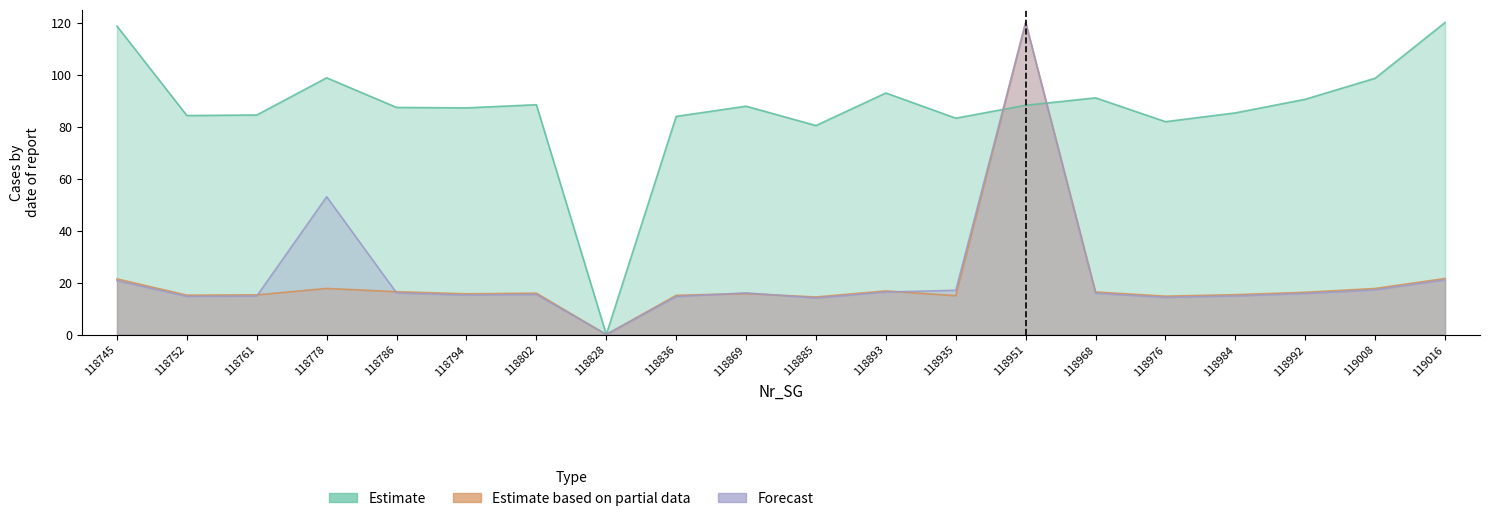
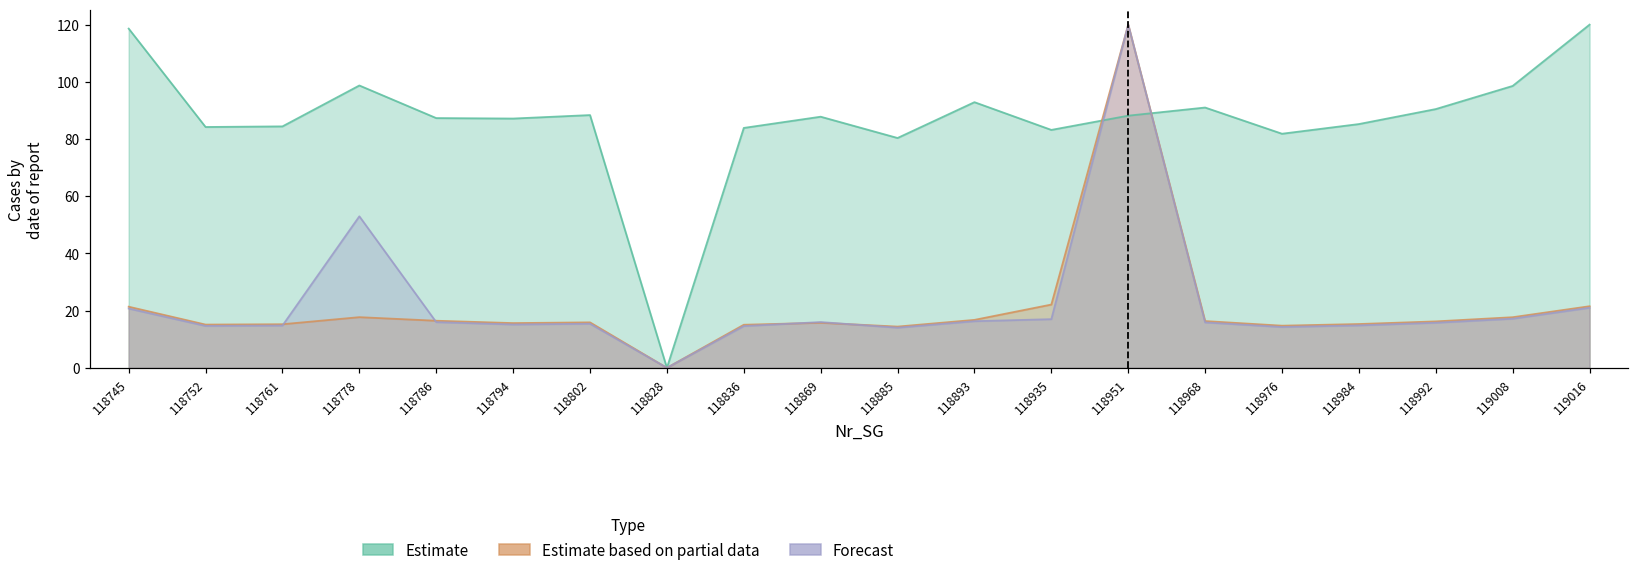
Estimate based on partial data, 118935: 15 -> 22
